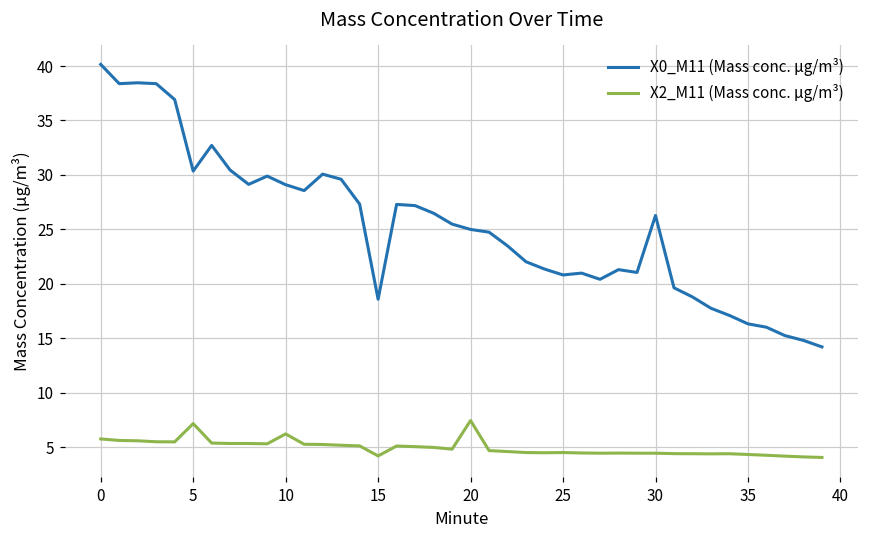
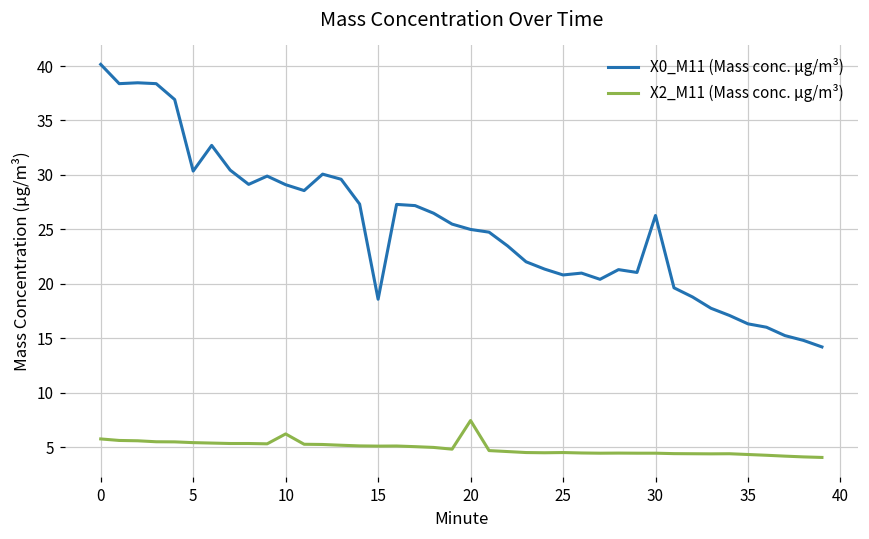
X2_M11 (Mass conc. μg/m³), 5: 7 -> 5
X2_M11 (Mass conc. μg/m³), 15: 4 -> 5
